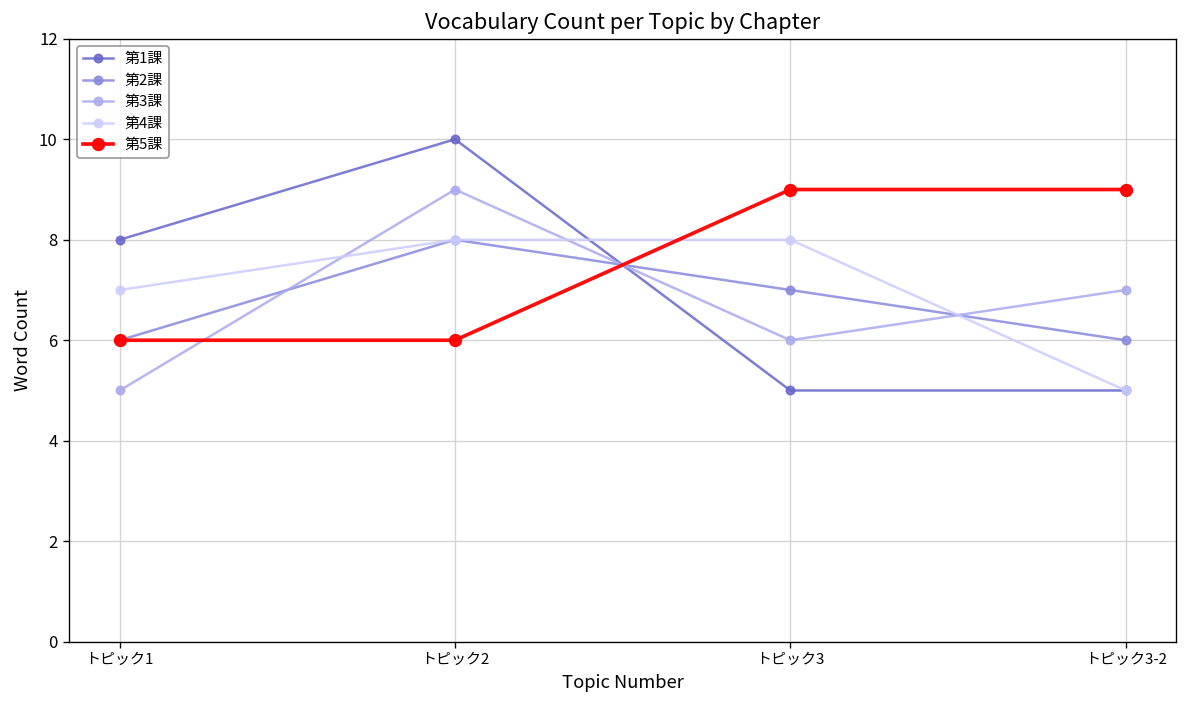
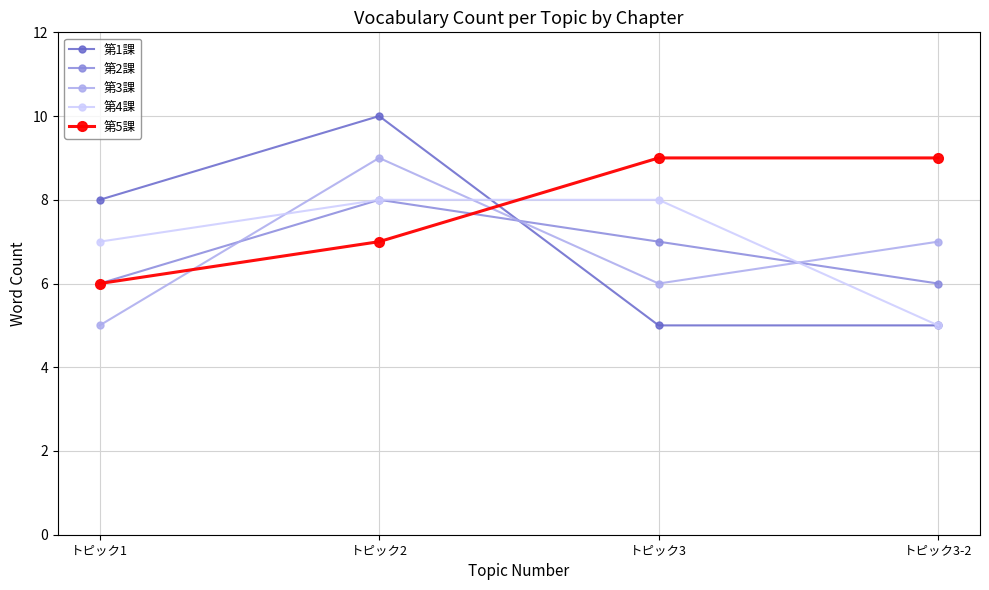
第5課, トピック2: 6 -> 7
